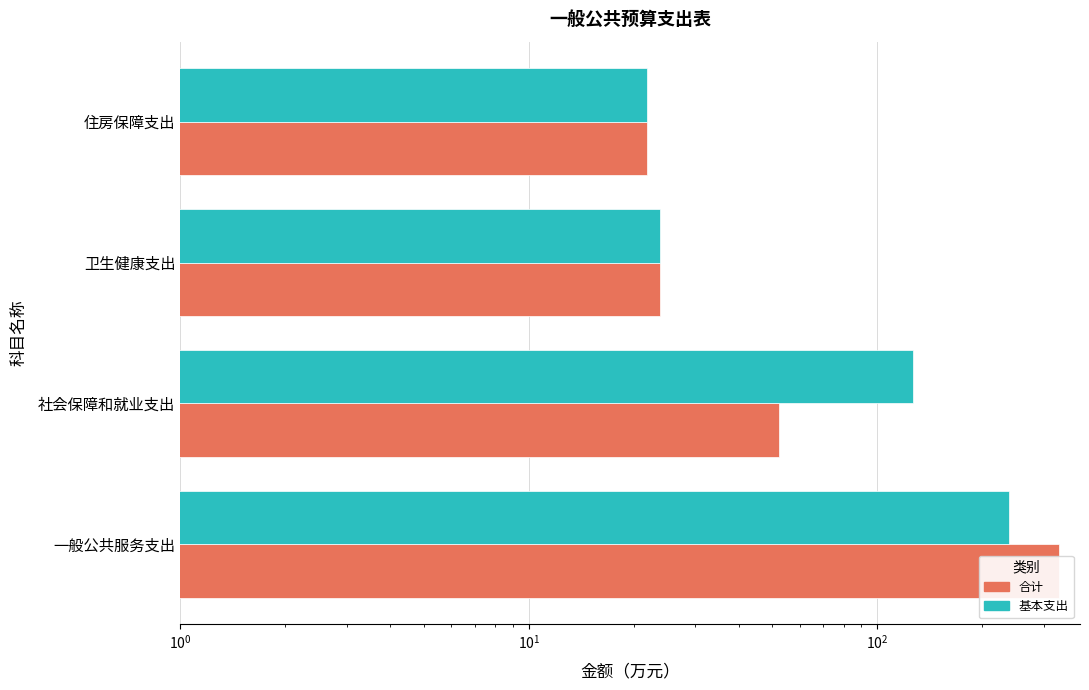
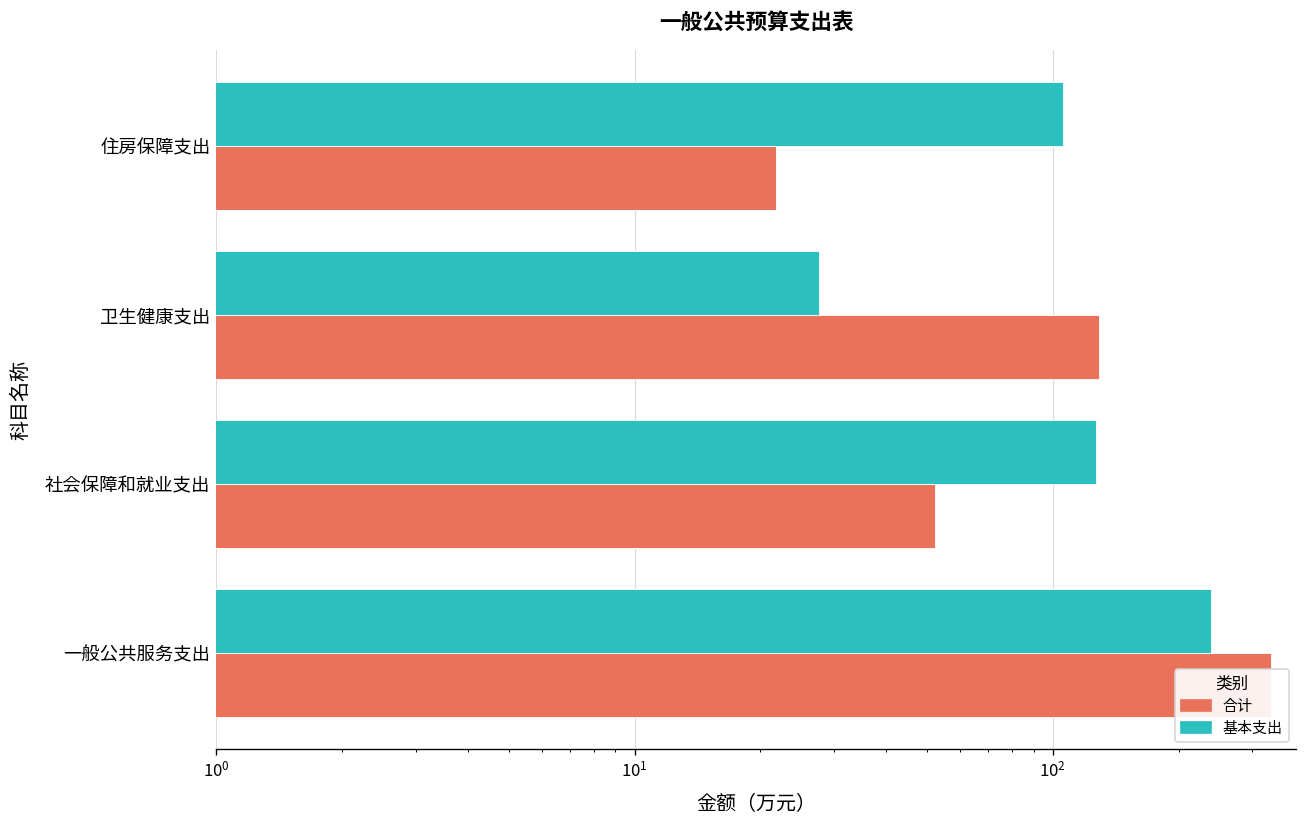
基本支出, 住房保障支出: 22 -> 106
基本支出, 卫生健康支出: 24 -> 28
合计, 卫生健康支出: 24 -> 129
